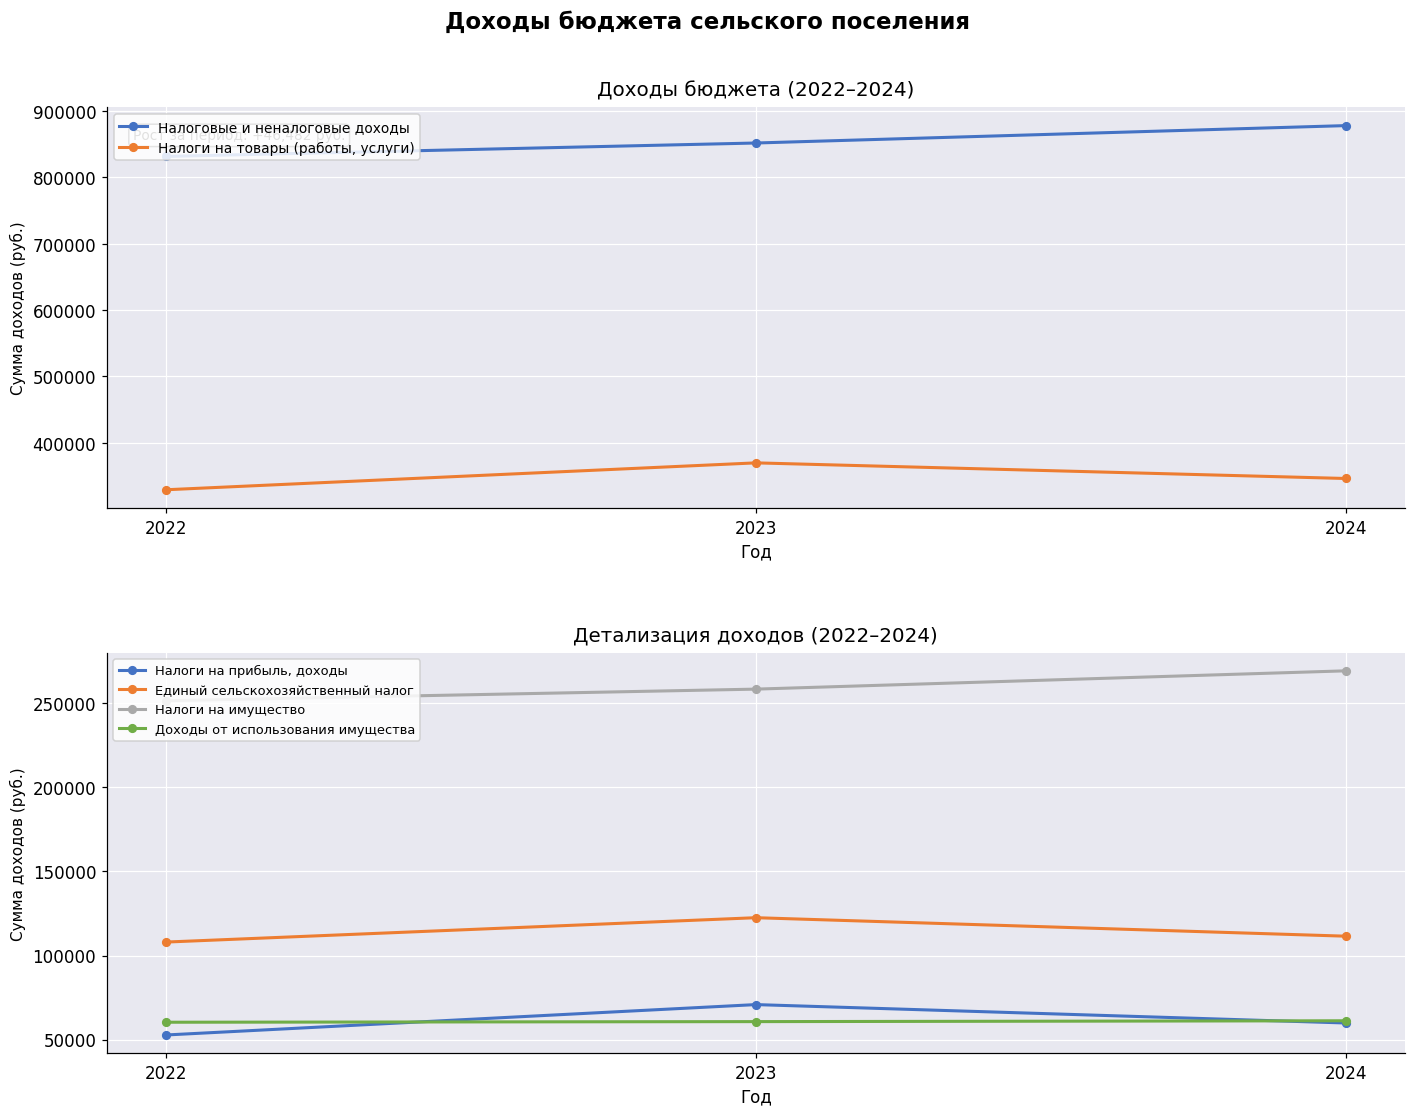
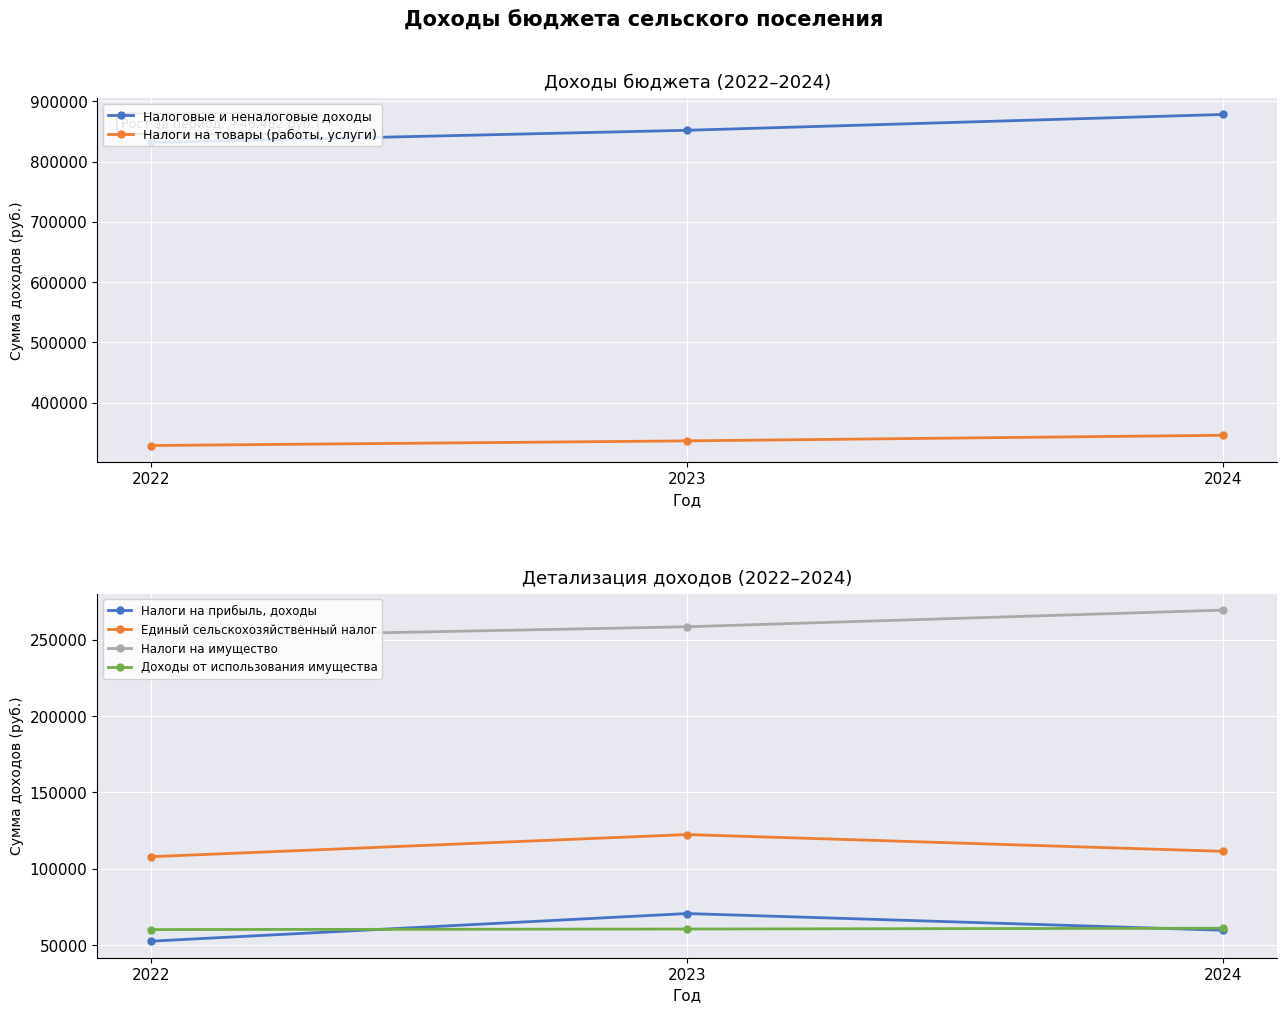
Доходы бюджета (2022–2024), Налоги на товары (работы, услуги), 2023: 370000 -> 340000
